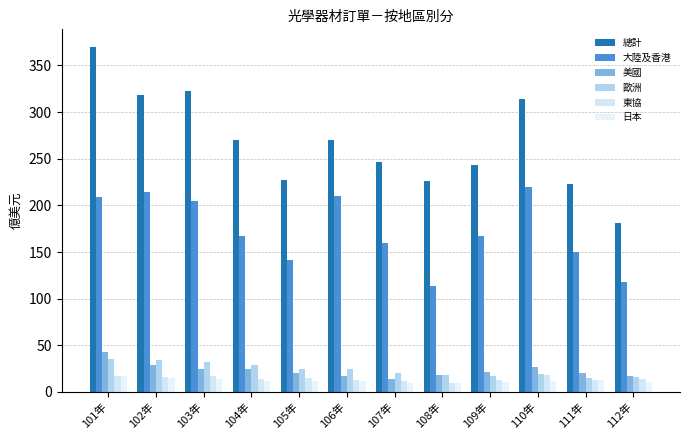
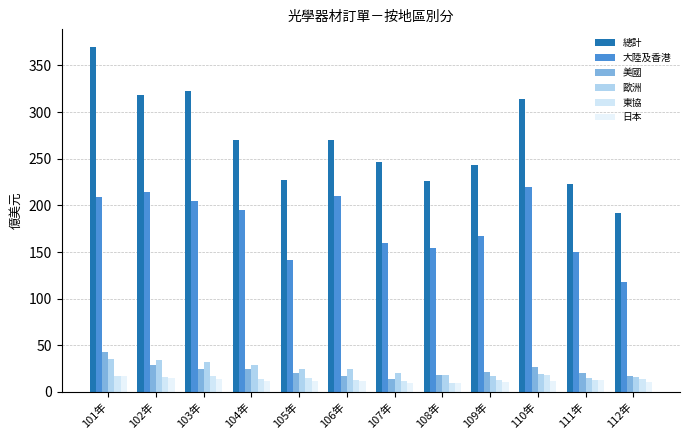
大陸及香港, 104年: 170 -> 200
大陸及香港, 108年: 110 -> 150
總計, 112年: 180 -> 190
